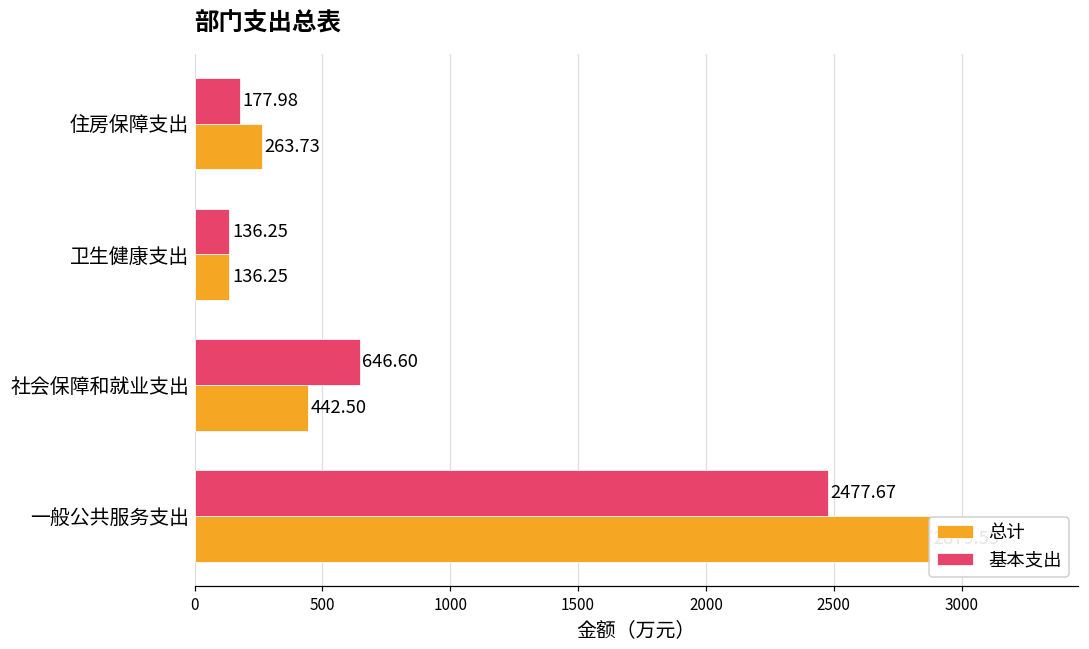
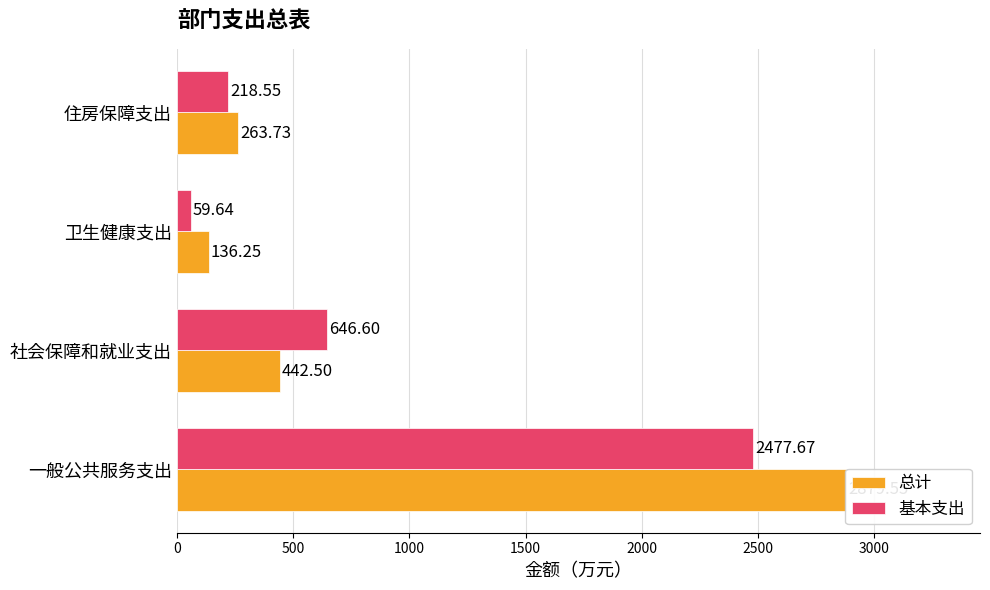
基本支出, 住房保障支出: 177.98 -> 218.55
基本支出, 卫生健康支出: 136.25 -> 59.64
